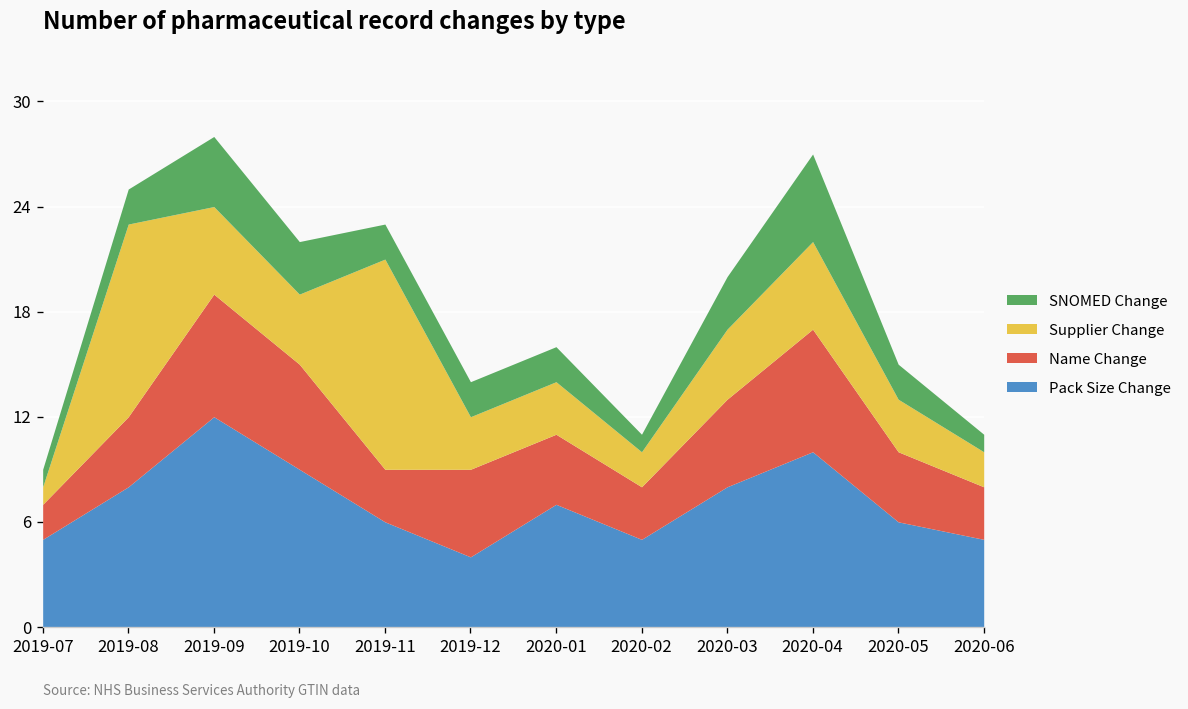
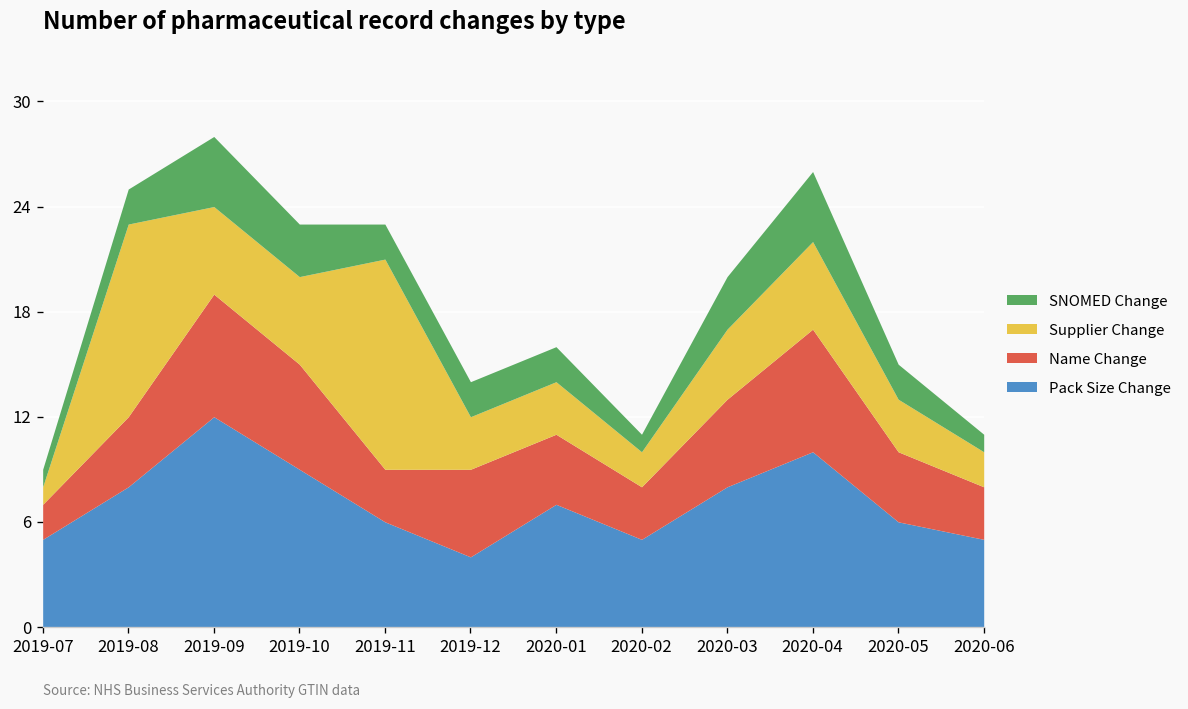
Supplier Change, 2019-10: 4 -> 5
SNOMED Change, 2020-04: 5 -> 4
